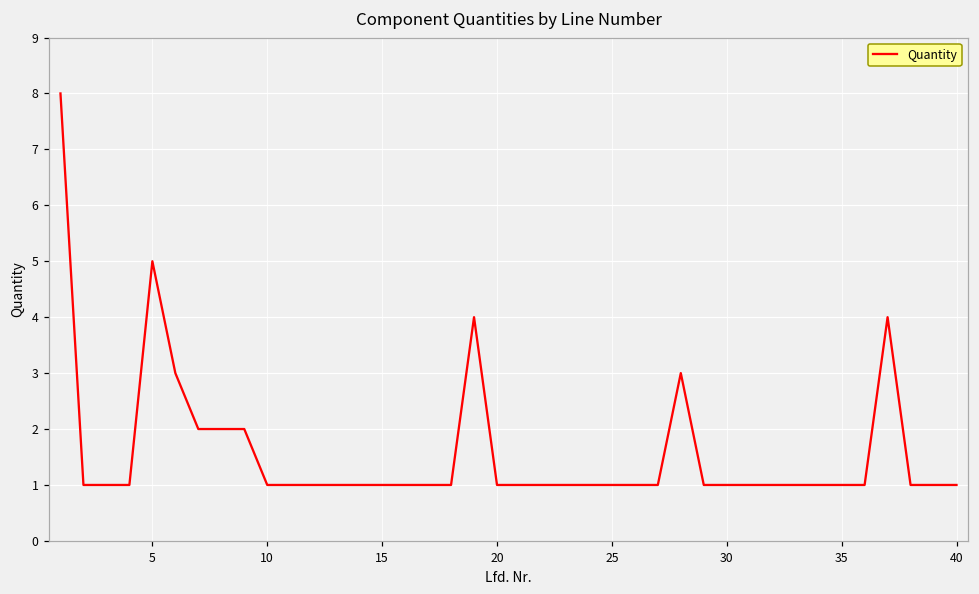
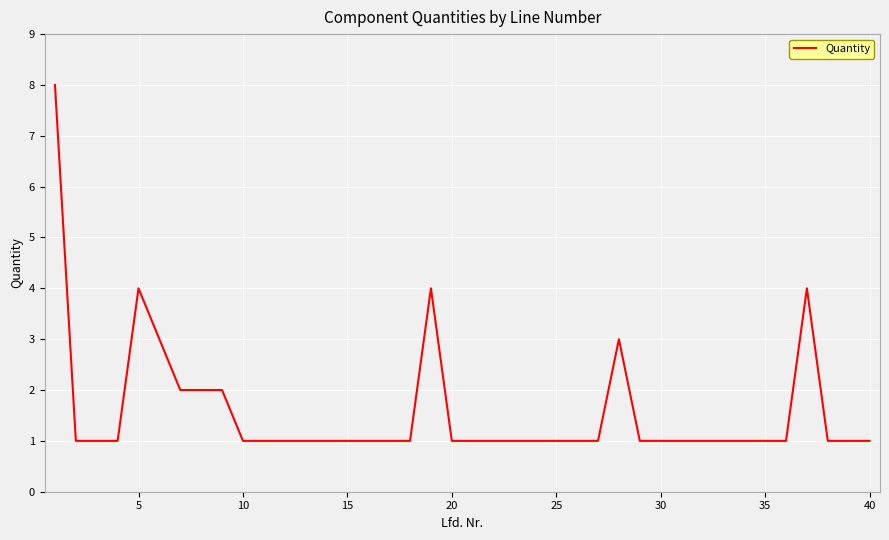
5: 5 -> 4
